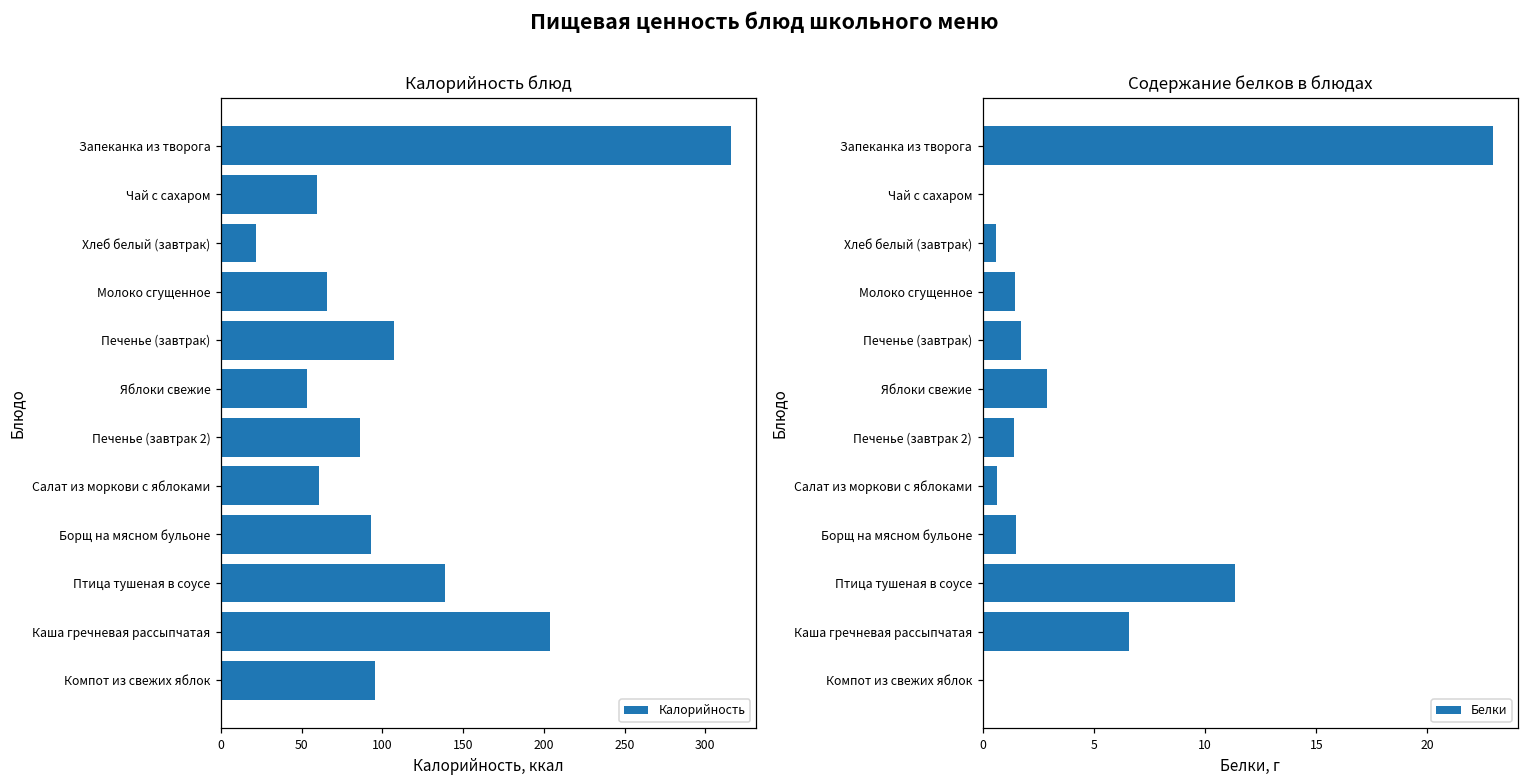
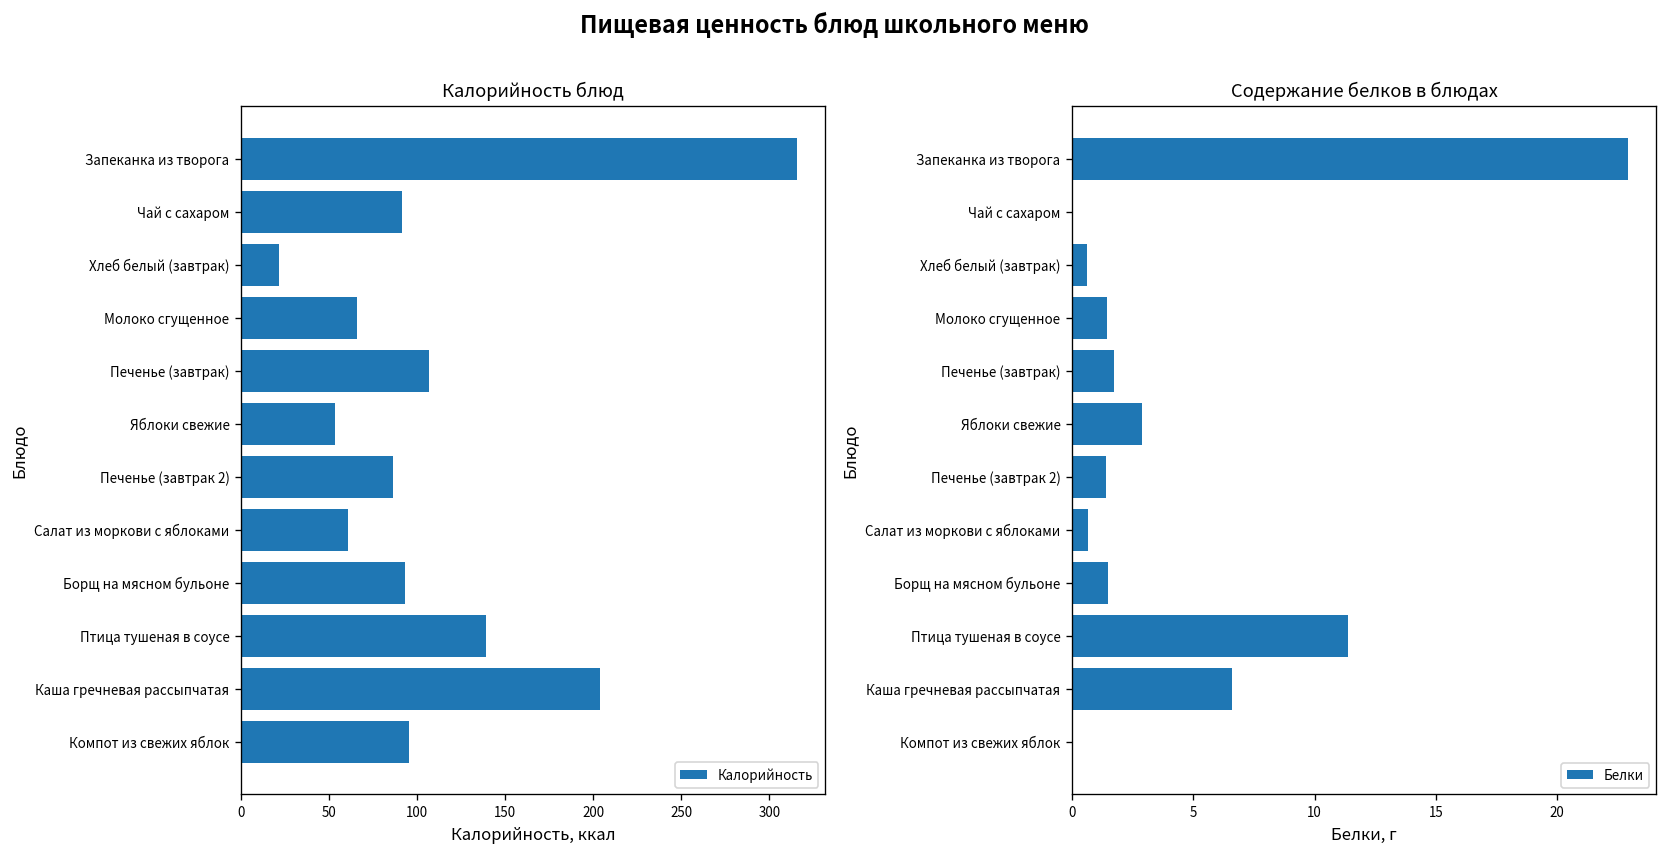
Калорийность блюд, Чай с сахаром: 60 -> 91
